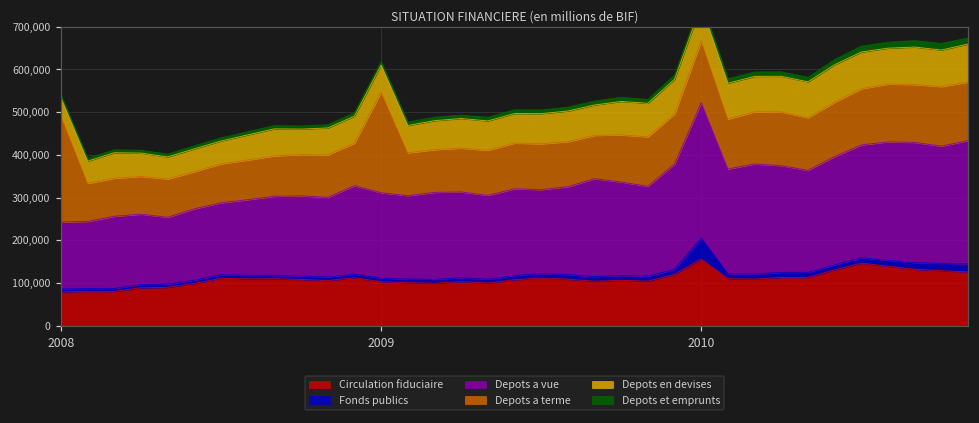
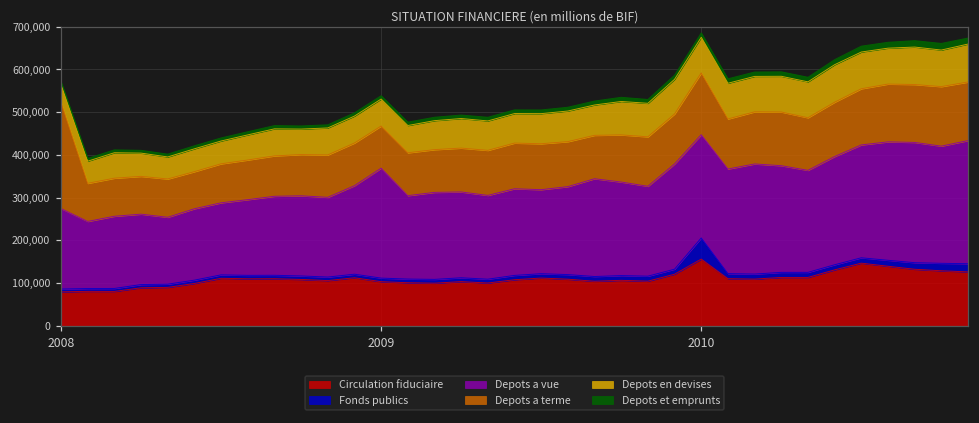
Depots a vue, 2008: 160,000 -> 190,000
Depots a vue, 2009: 200,000 -> 260,000
Depots a terme, 2009: 240,000 -> 100,000
Depots a vue, 2010: 320,000 -> 240,000
